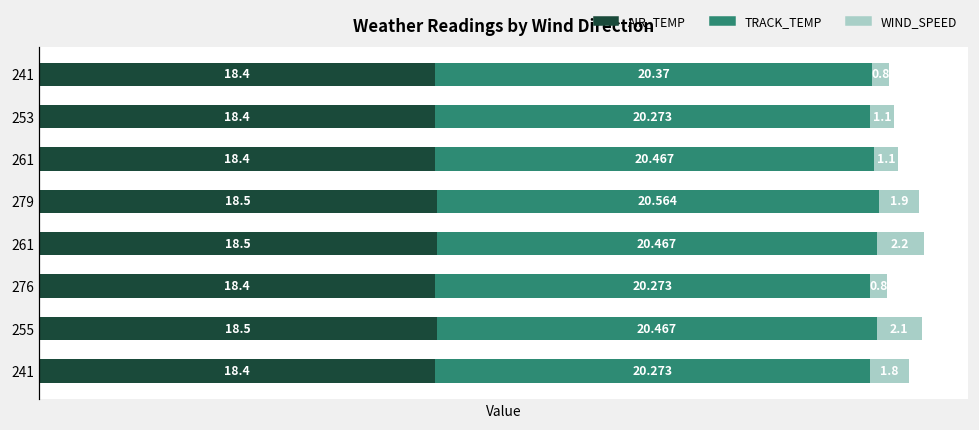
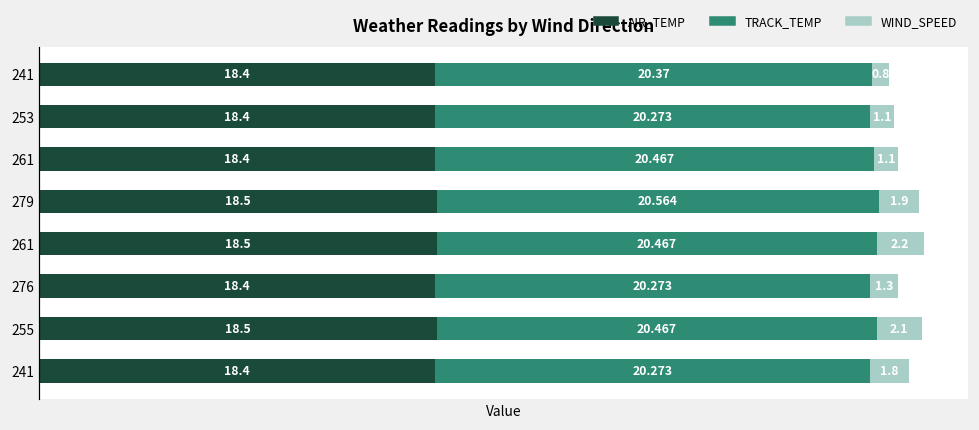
WIND_SPEED, 276: 0.8 -> 1.3
